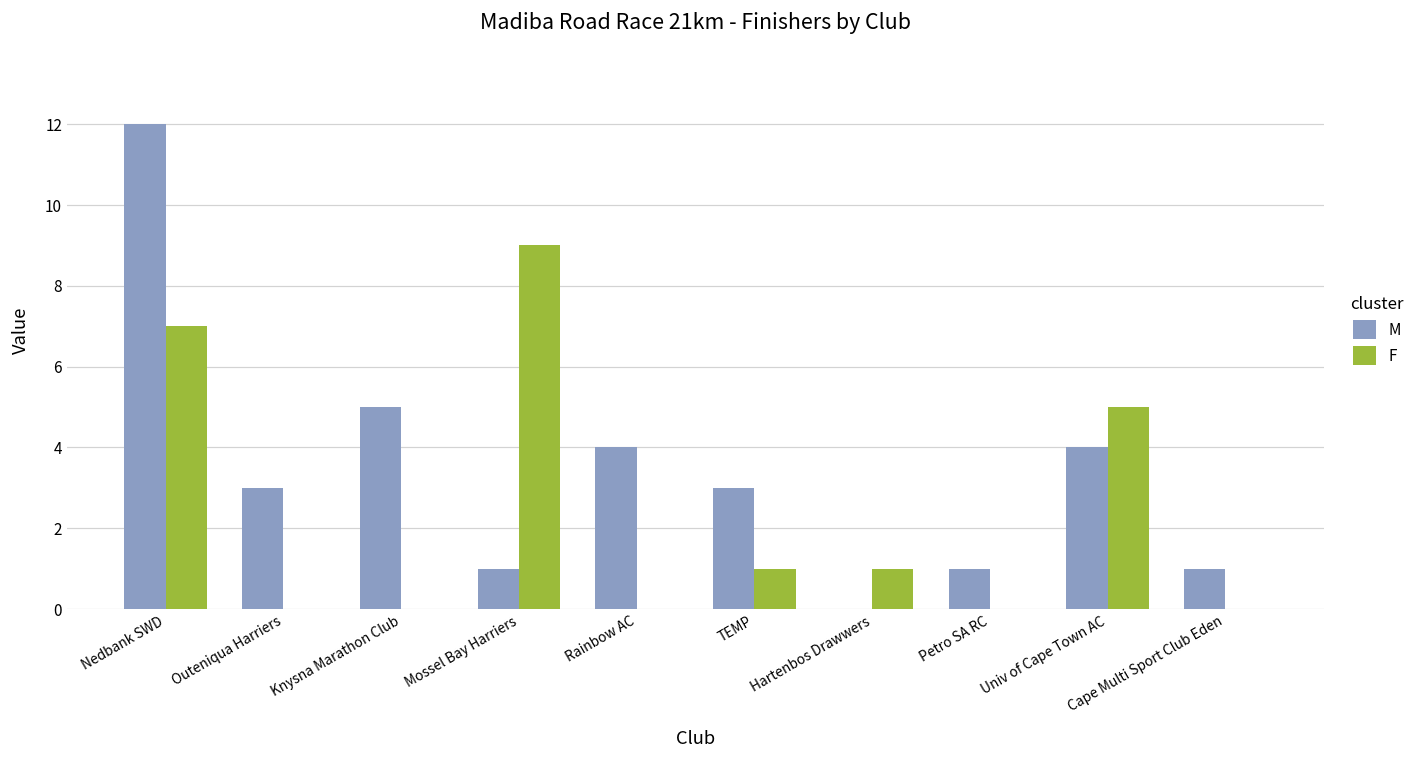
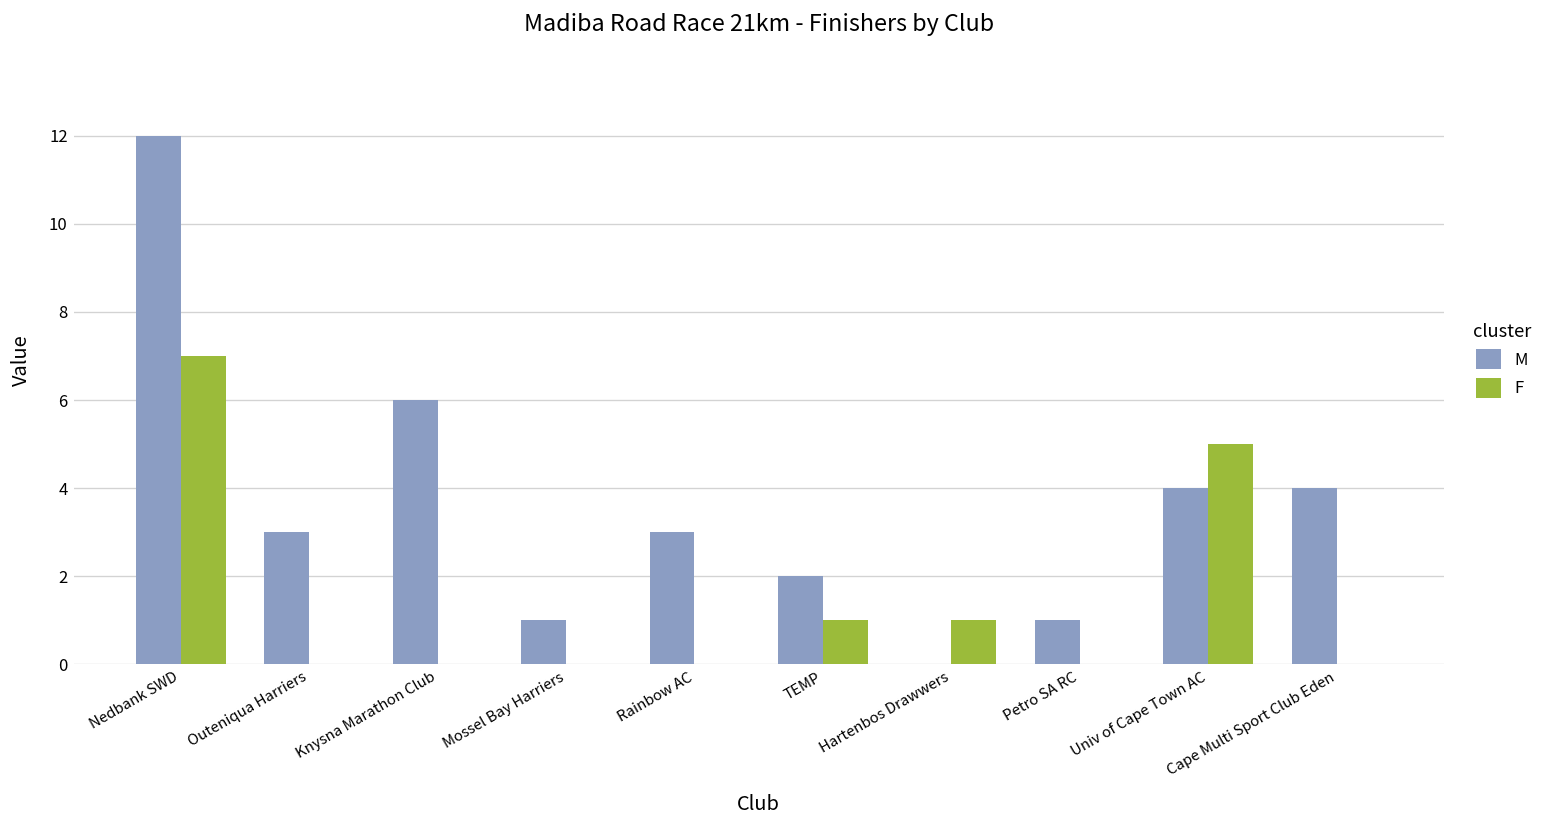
M, Knysna Marathon Club: 5 -> 6
F, Mossel Bay Harriers: 9 -> 0
M, Rainbow AC: 4 -> 3
M, TEMP: 3 -> 2
M, Cape Multi Sport Club Eden: 1 -> 4
